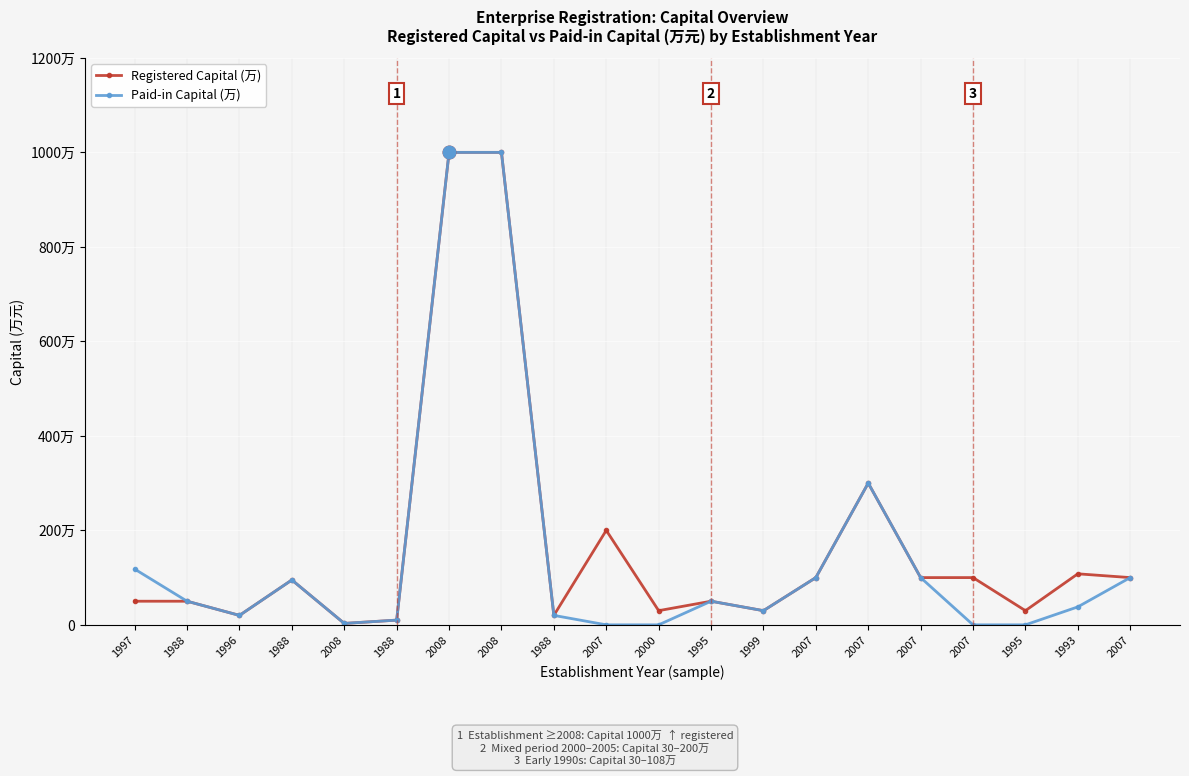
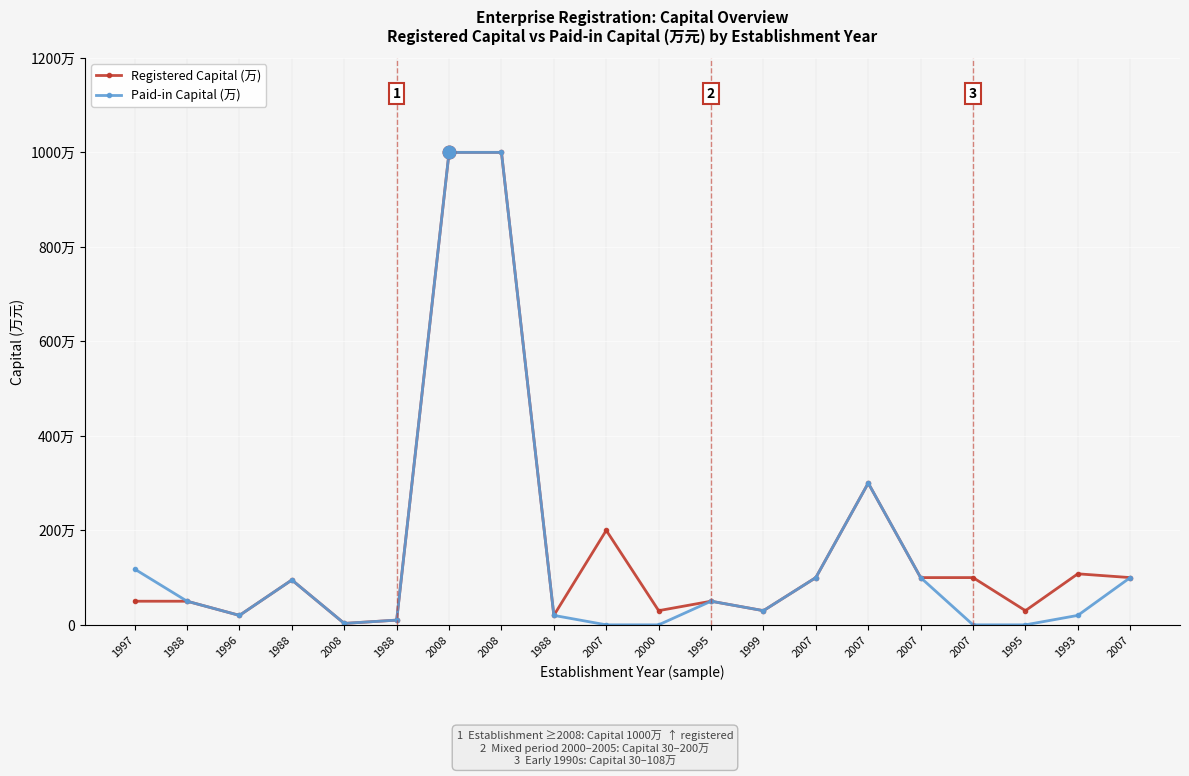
Paid-in Capital (万), 1993: 40万 -> 20万
